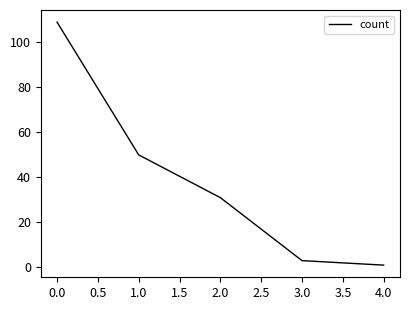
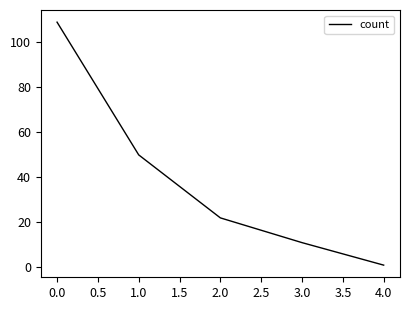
2.0: 31 -> 22
3.0: 3 -> 11
